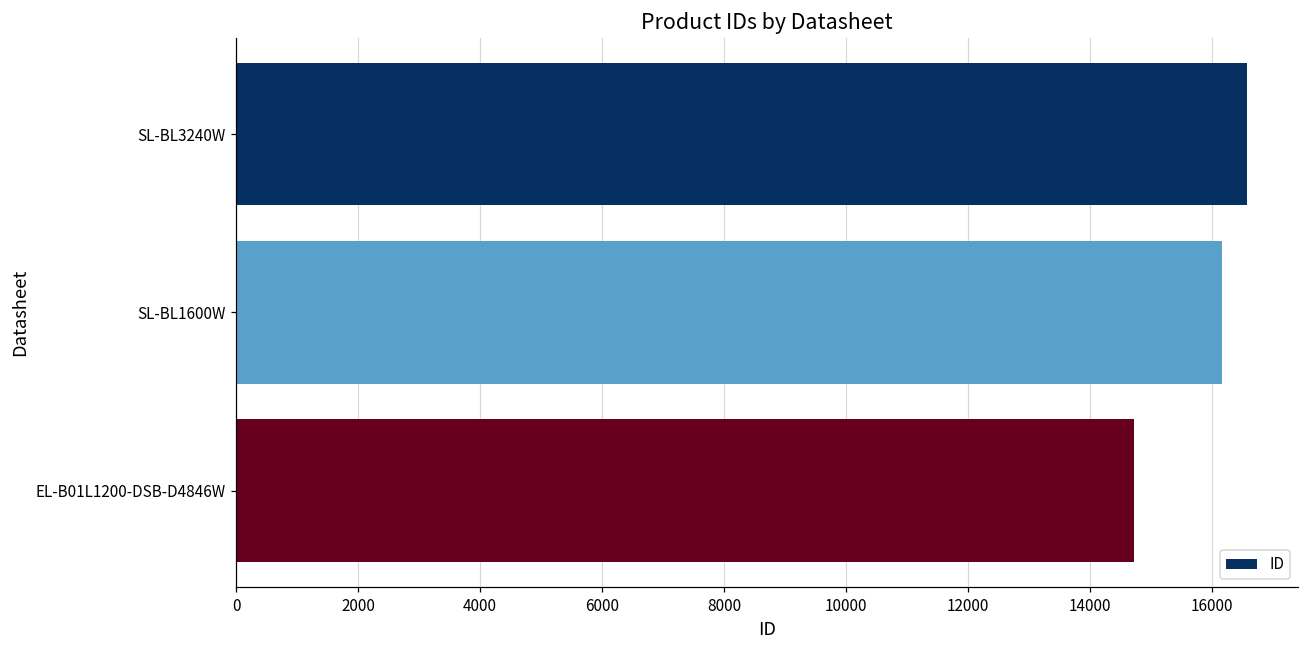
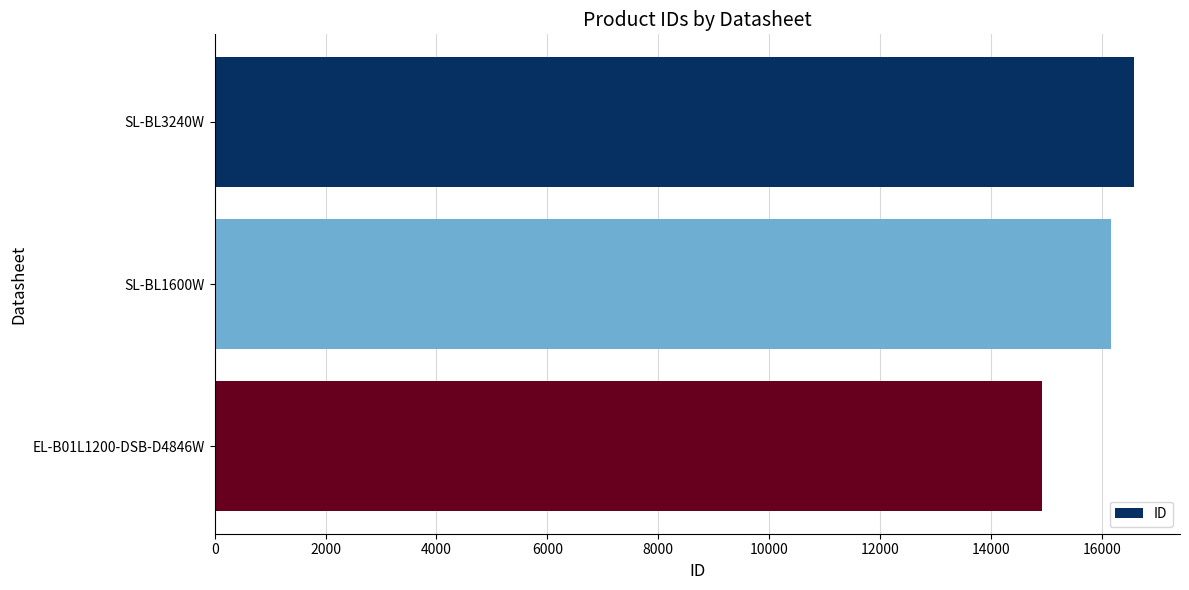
EL-B01L1200-DSB-D4846W: 14700 -> 14900
